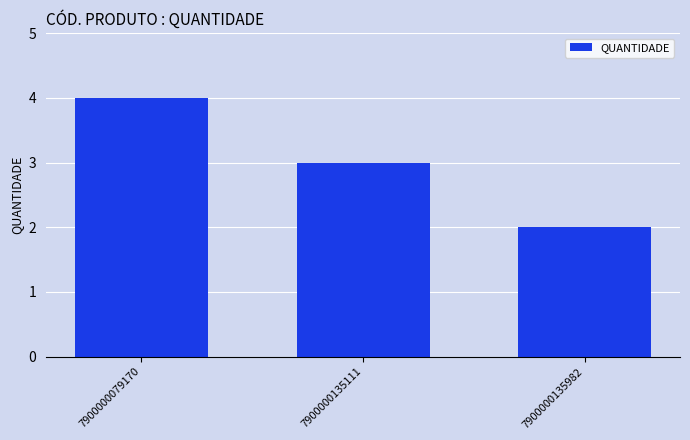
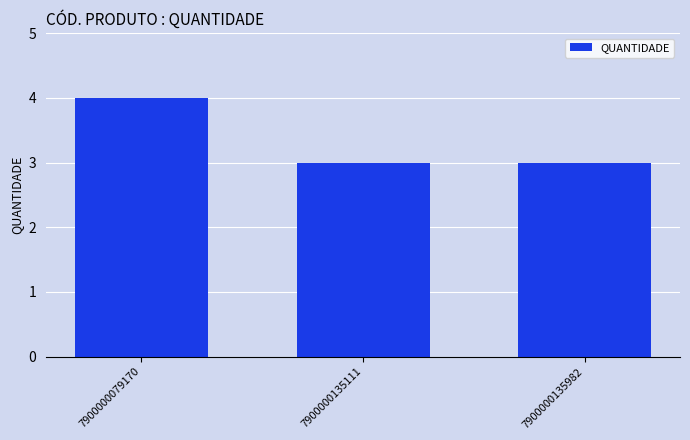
7900000135982: 2 -> 3
